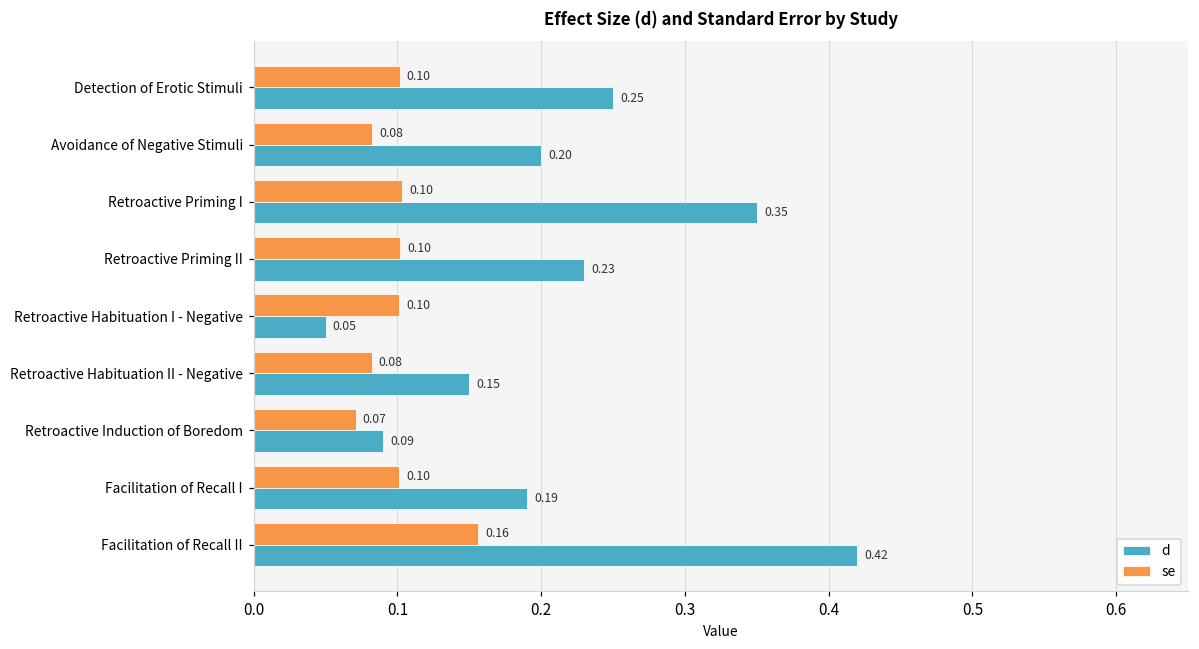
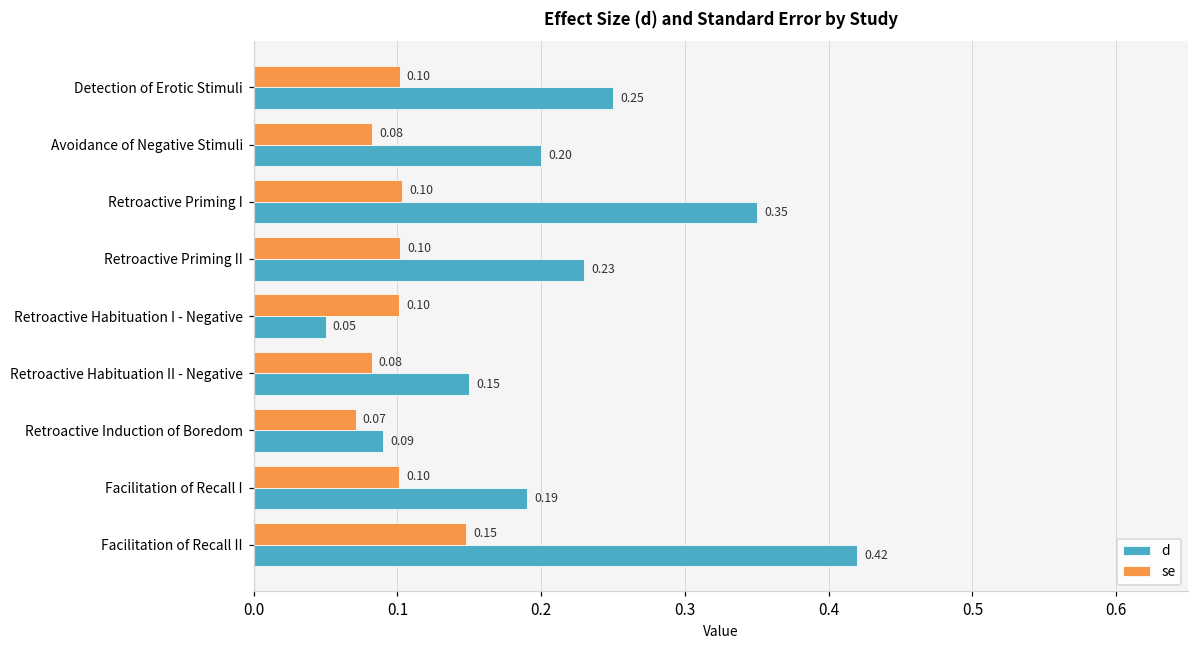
se, Facilitation of Recall II: 0.16 -> 0.15
